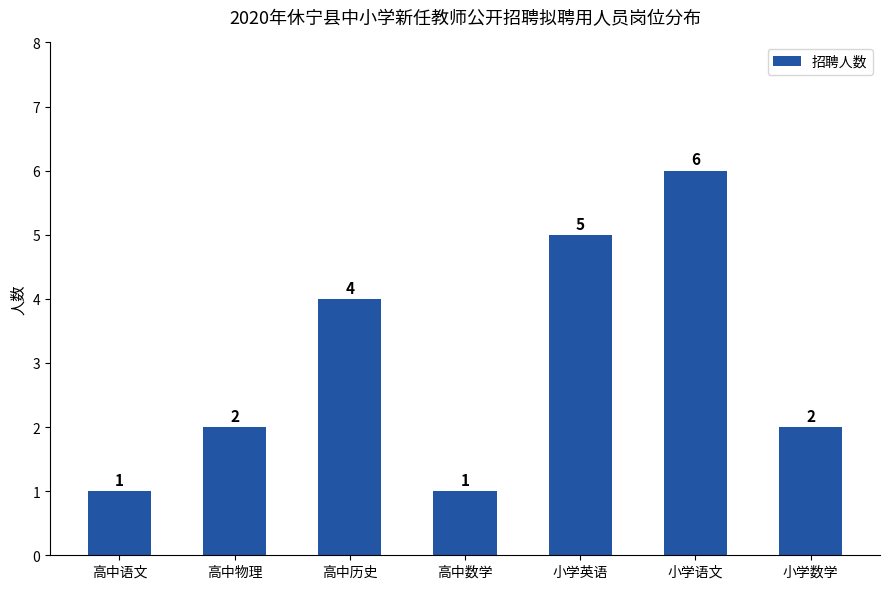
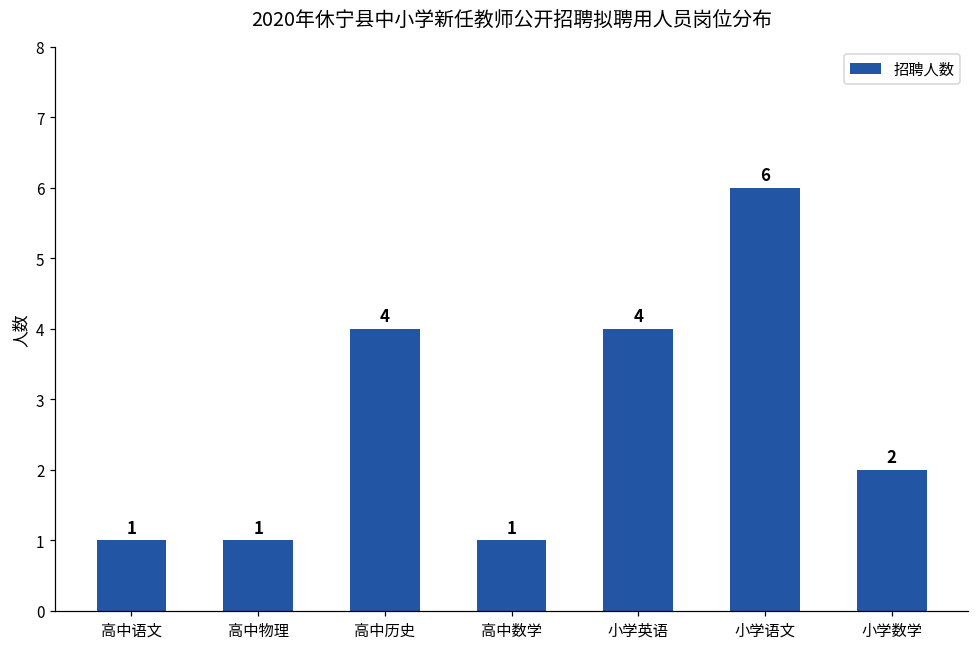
高中物理: 2 -> 1
小学英语: 5 -> 4
